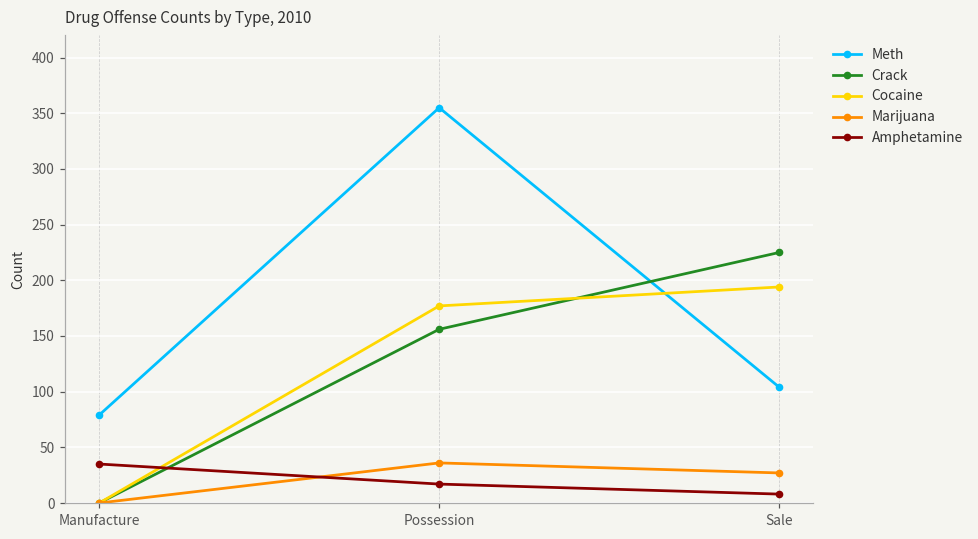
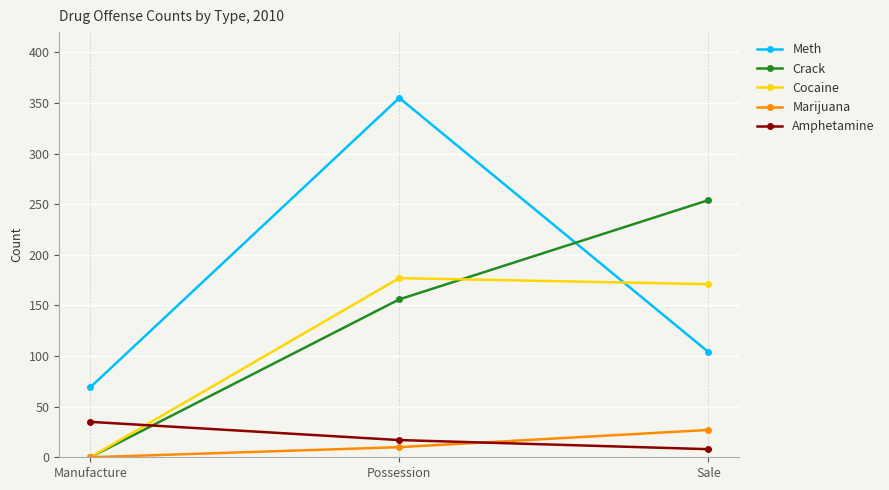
Meth, Manufacture: 79 -> 69
Marijuana, Possession: 36 -> 10
Crack, Sale: 225 -> 254
Cocaine, Sale: 194 -> 171
